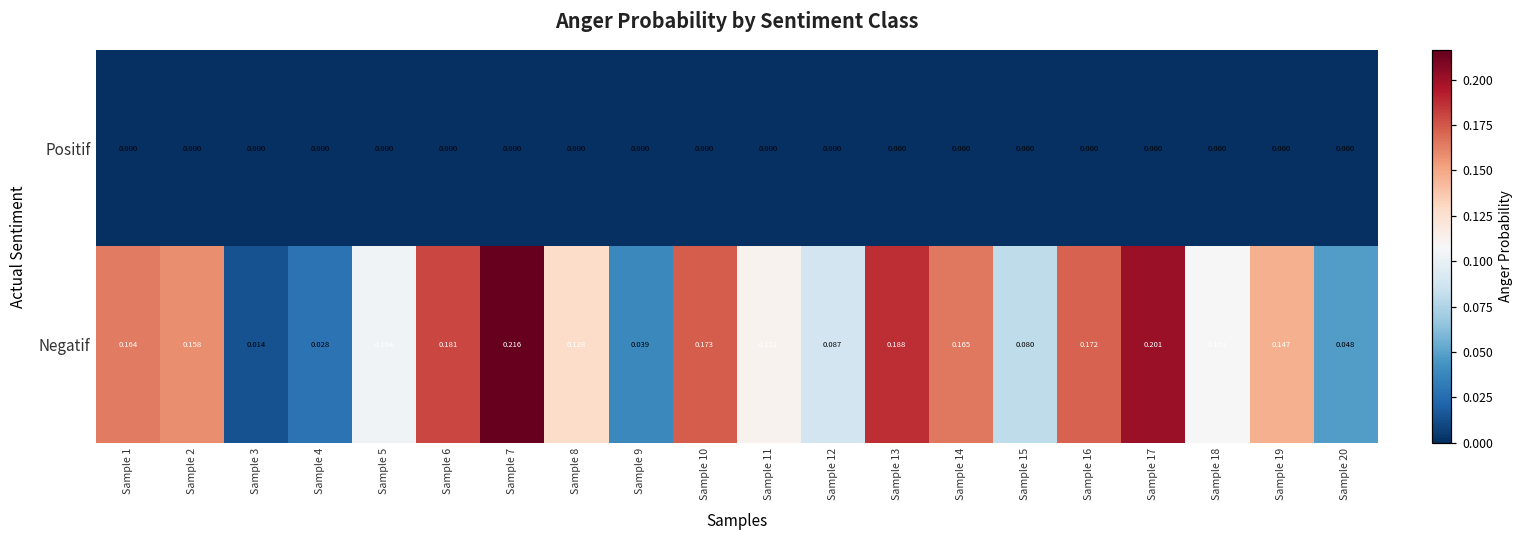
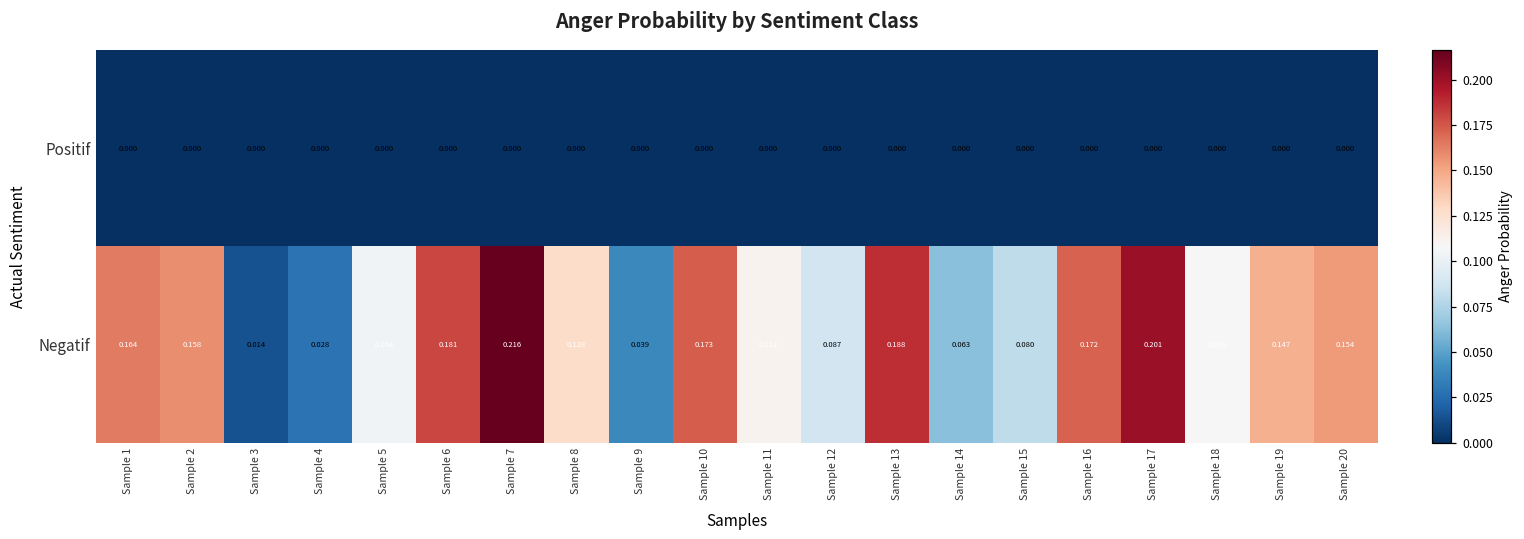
Negatif, Sample 14: 0.165 -> 0.063
Negatif, Sample 20: 0.048 -> 0.154
